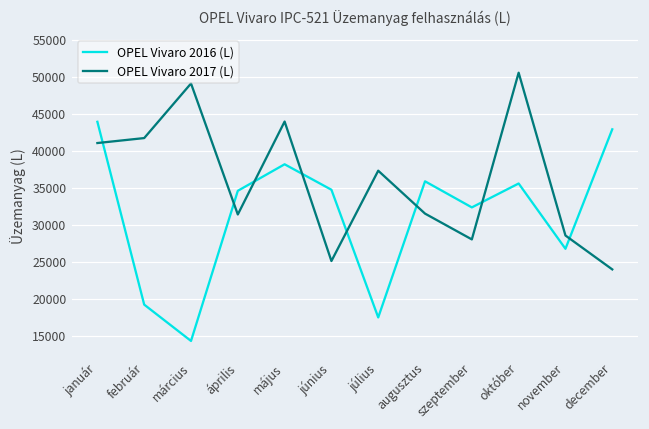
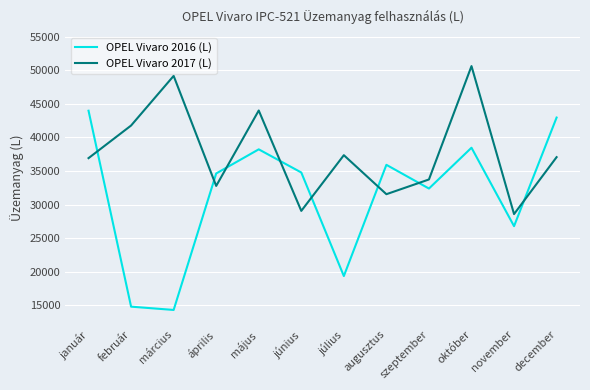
OPEL Vivaro 2017 (L), január: 41000 -> 37000
OPEL Vivaro 2016 (L), február: 19000 -> 15000
OPEL Vivaro 2017 (L), április: 31000 -> 33000
OPEL Vivaro 2017 (L), június: 25000 -> 29000
OPEL Vivaro 2016 (L), július: 18000 -> 19000
OPEL Vivaro 2017 (L), szeptember: 28000 -> 34000
OPEL Vivaro 2016 (L), október: 36000 -> 38000
OPEL Vivaro 2017 (L), december: 24000 -> 37000
